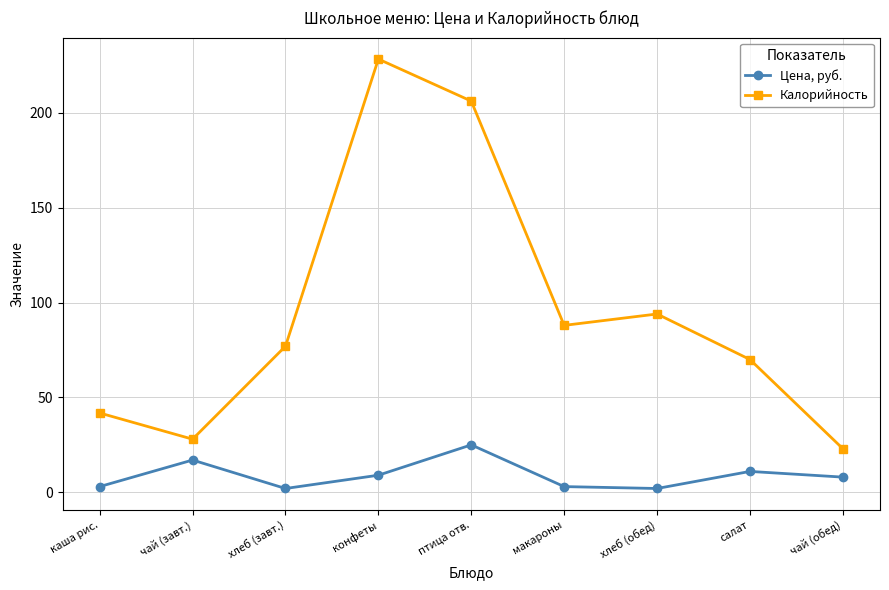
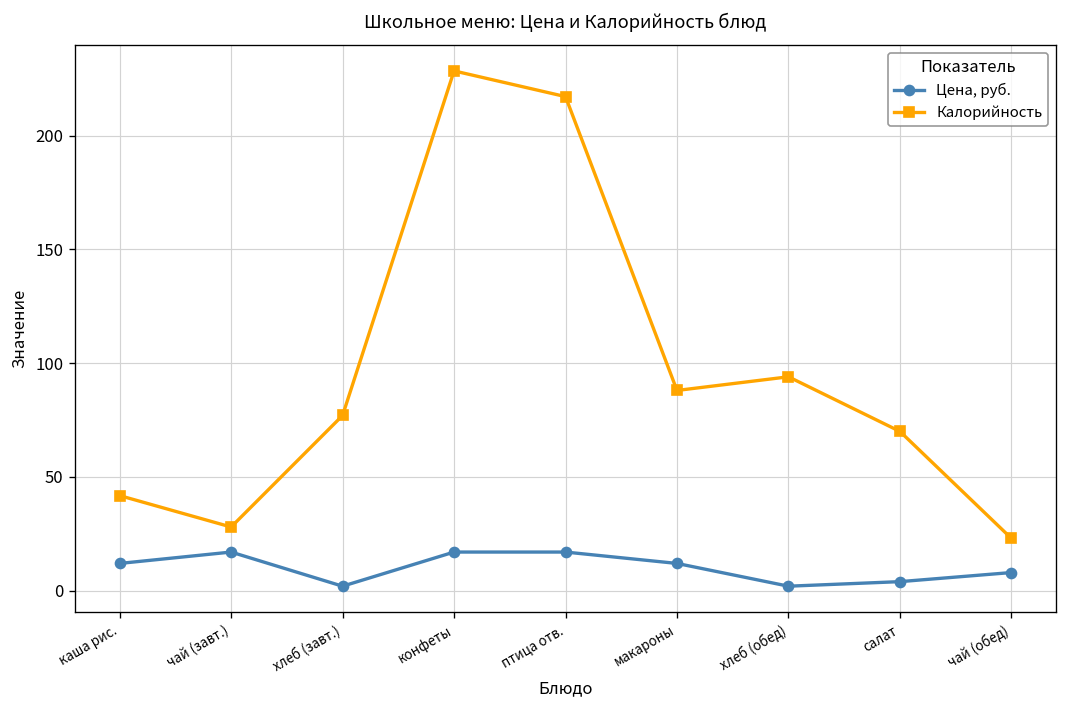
Цена, руб., каша рис.: 3 -> 12
Цена, руб., конфеты: 9 -> 17
Цена, руб., птица отв.: 25 -> 17
Калорийность, птица отв.: 206 -> 217
Цена, руб., макароны: 3 -> 12
Цена, руб., салат: 11 -> 4
